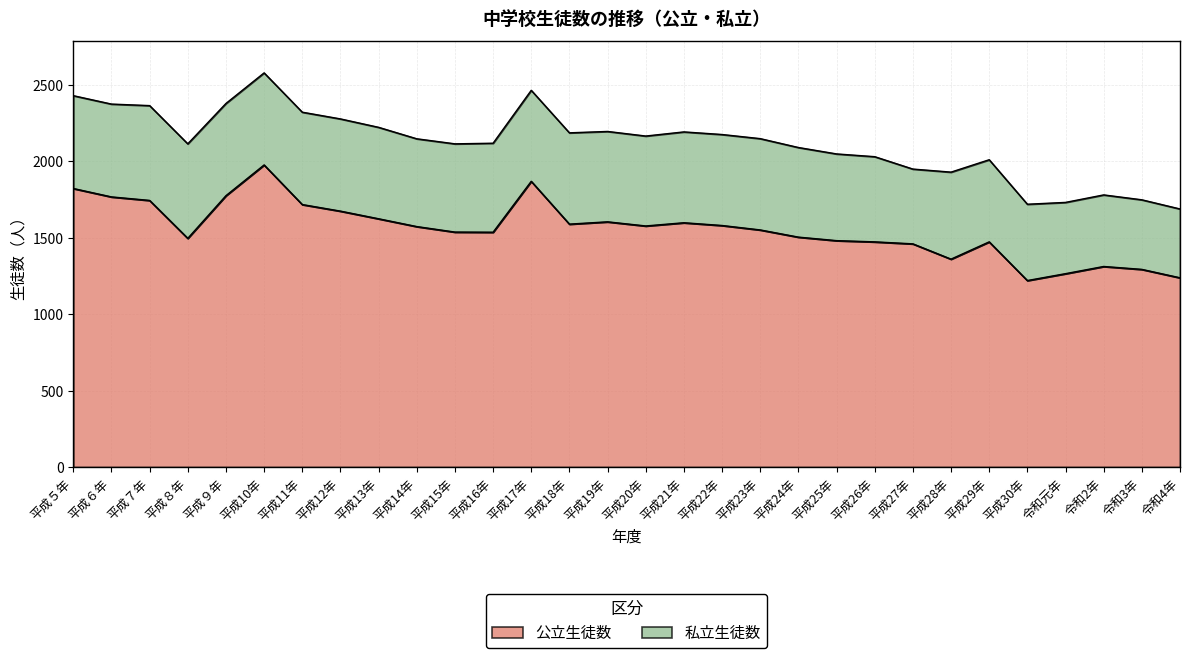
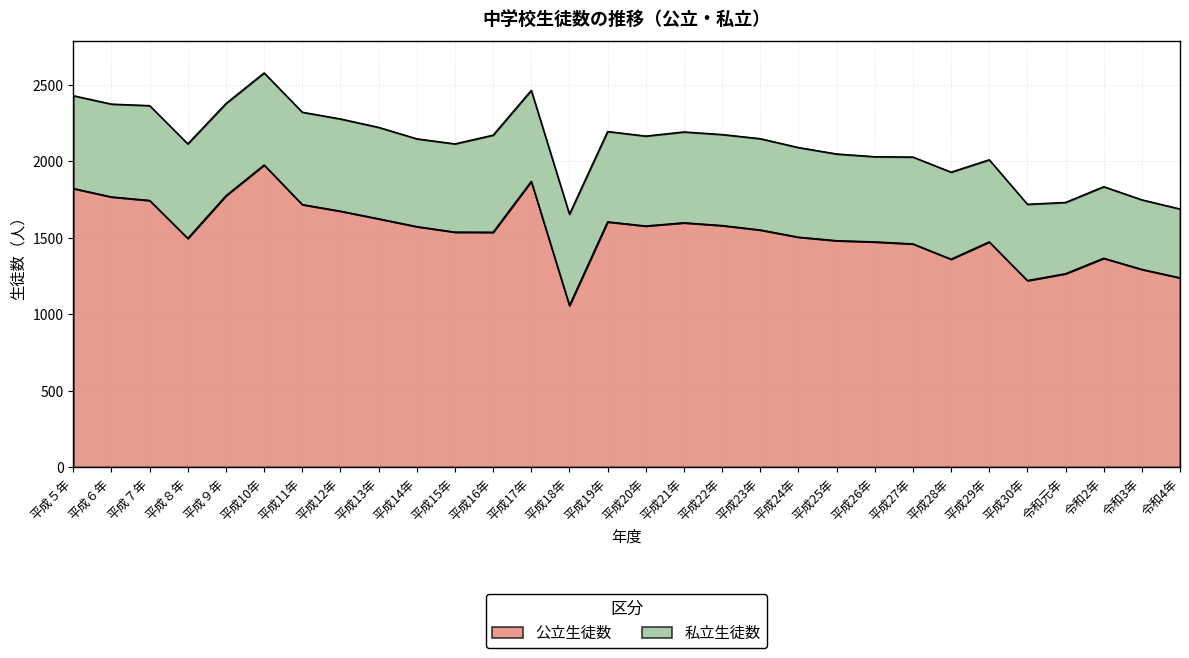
私立生徒数, 平成16年: 580 -> 640
公立生徒数, 平成18年: 1590 -> 1060
私立生徒数, 平成27年: 490 -> 570
公立生徒数, 令和2年: 1310 -> 1370
